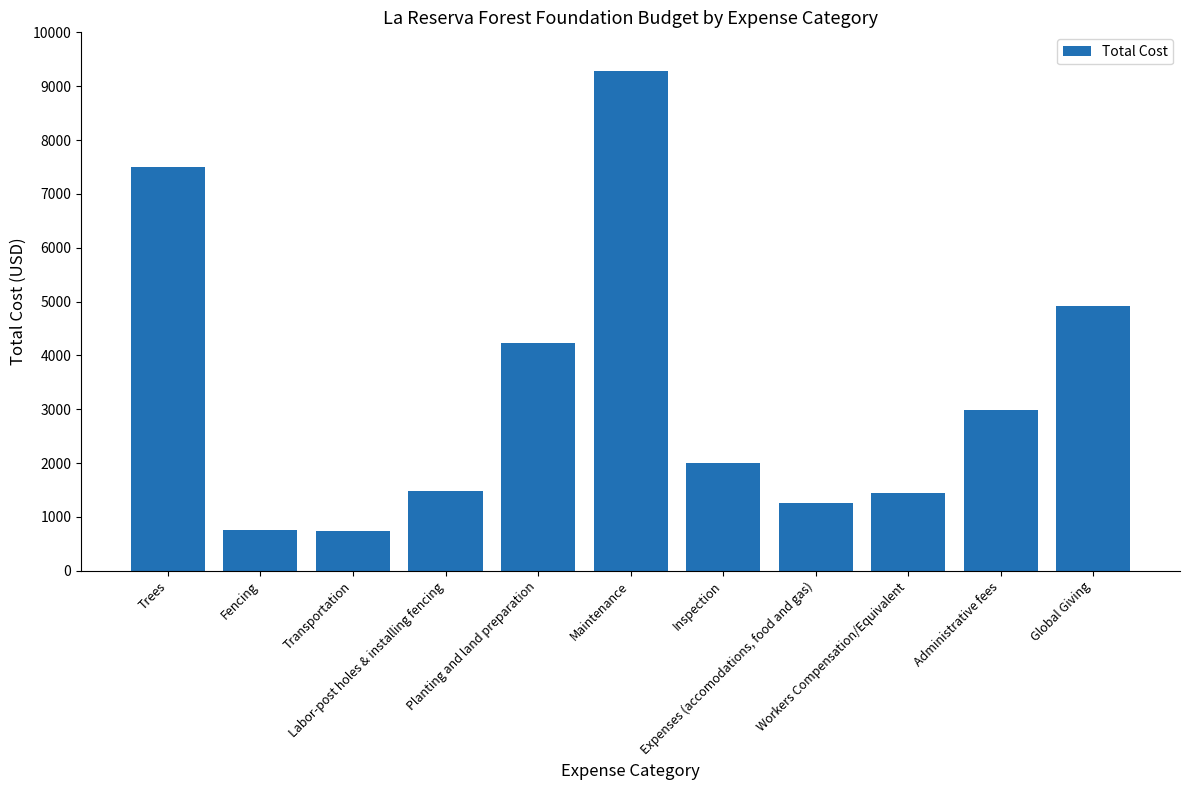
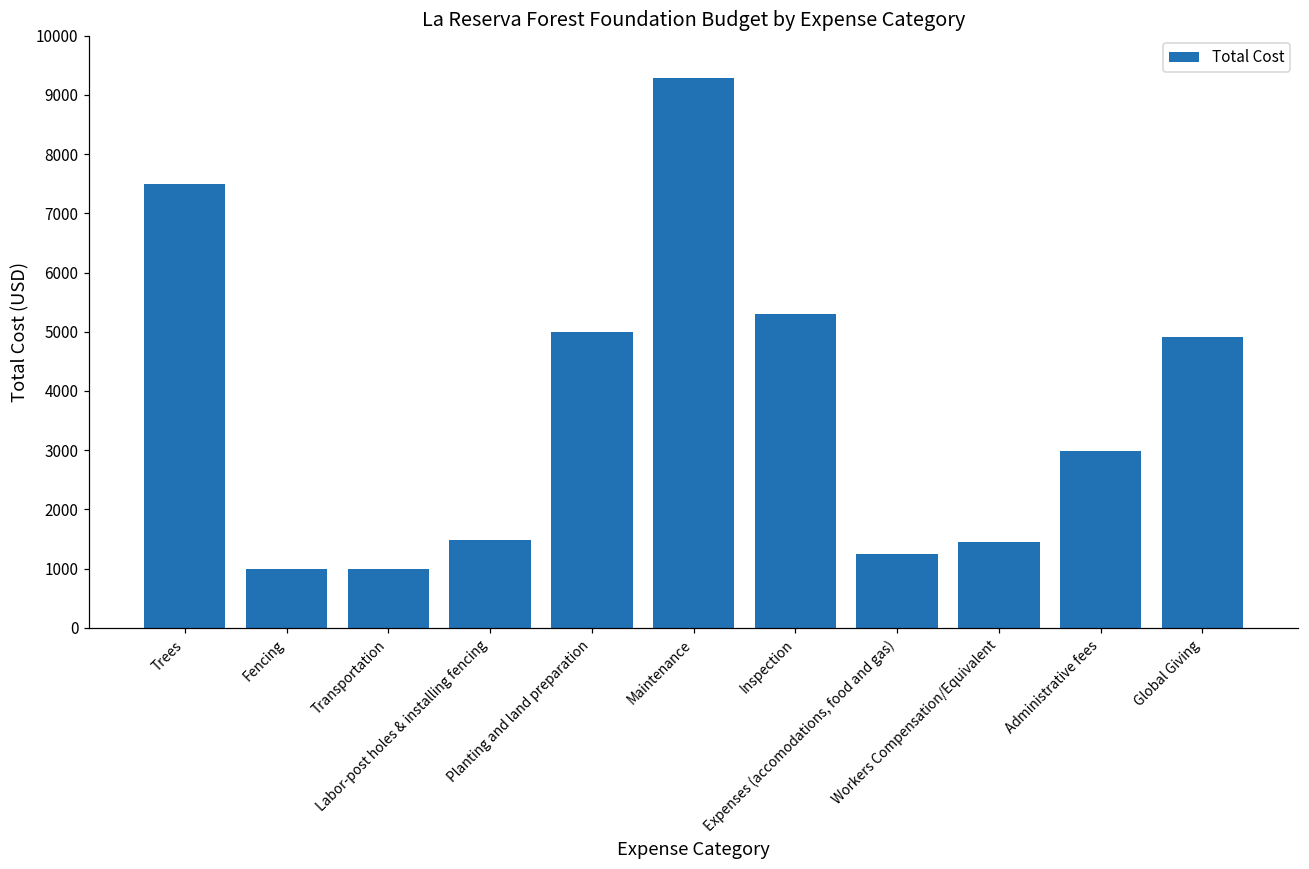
Fencing: 800 -> 1000
Transportation: 700 -> 1000
Planting and land preparation: 4200 -> 5000
Inspection: 2000 -> 5300
